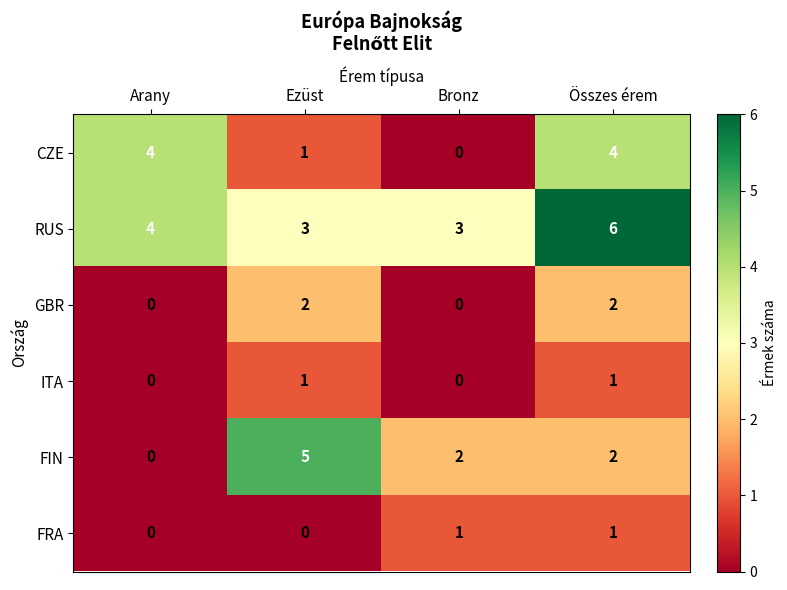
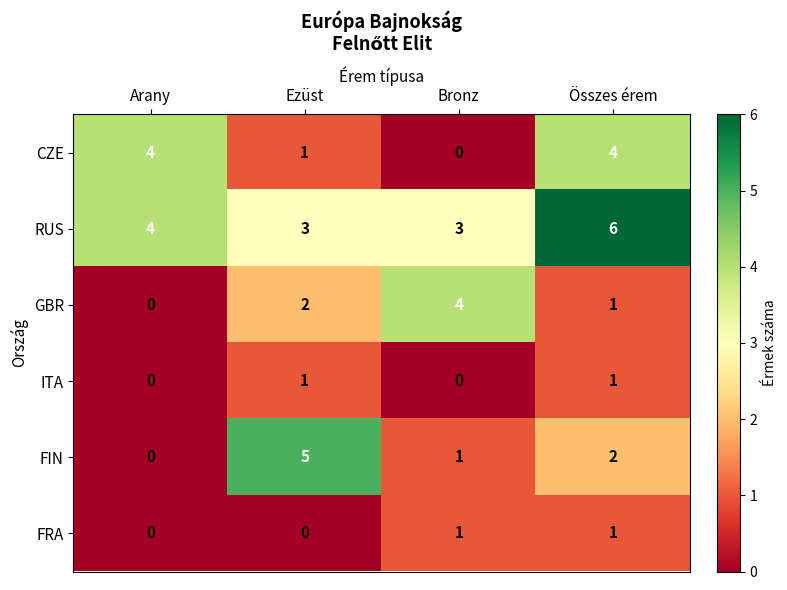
GBR, Bronz: 0 -> 4
GBR, Összes érem: 2 -> 1
FIN, Bronz: 2 -> 1
